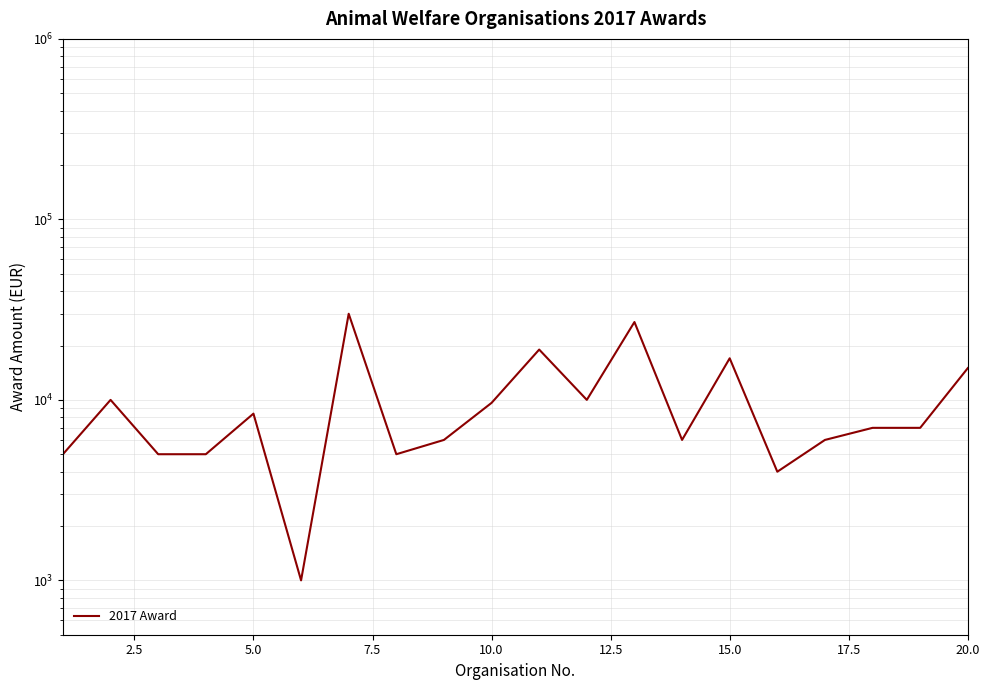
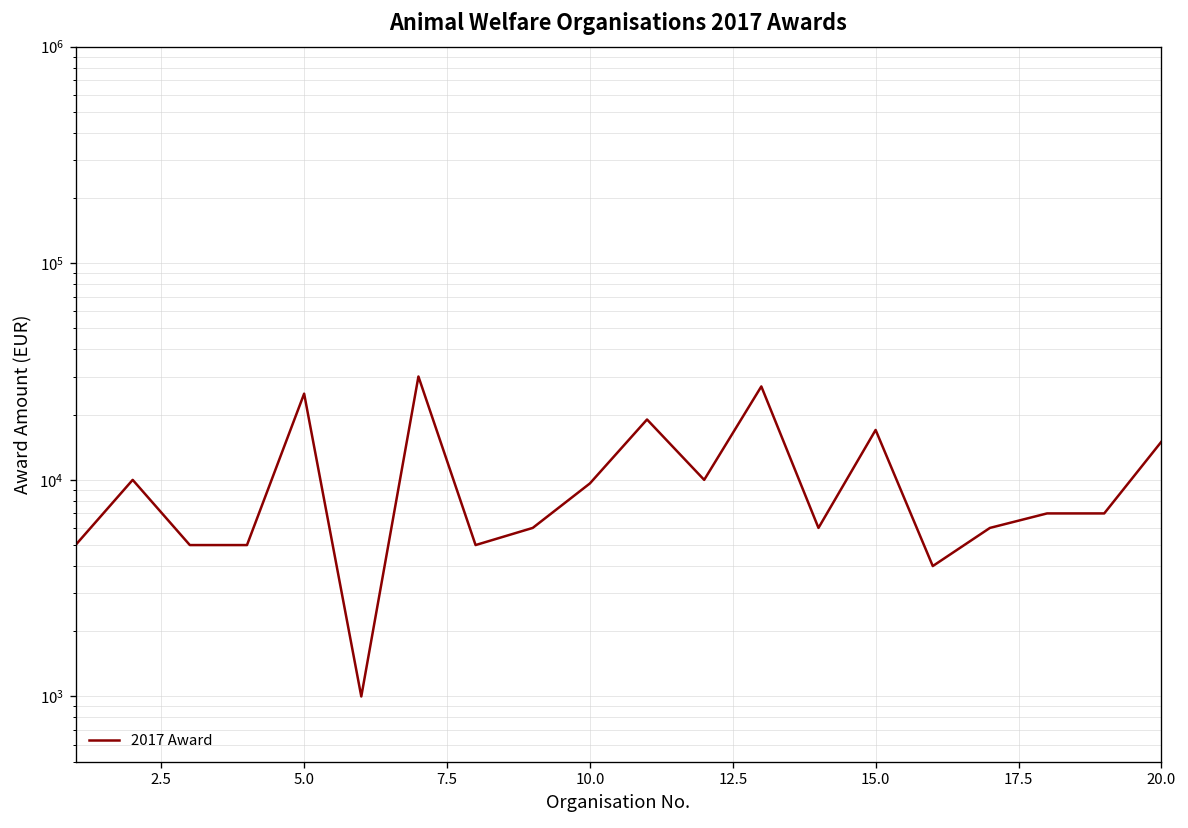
5.0: 8000 -> 25000
